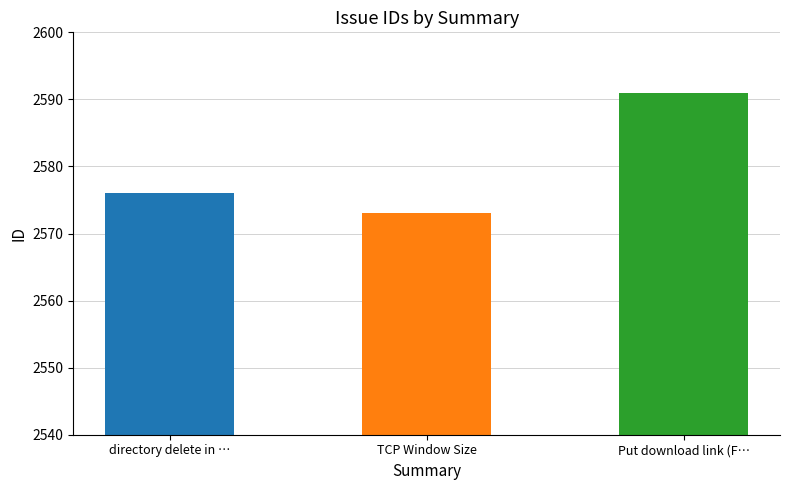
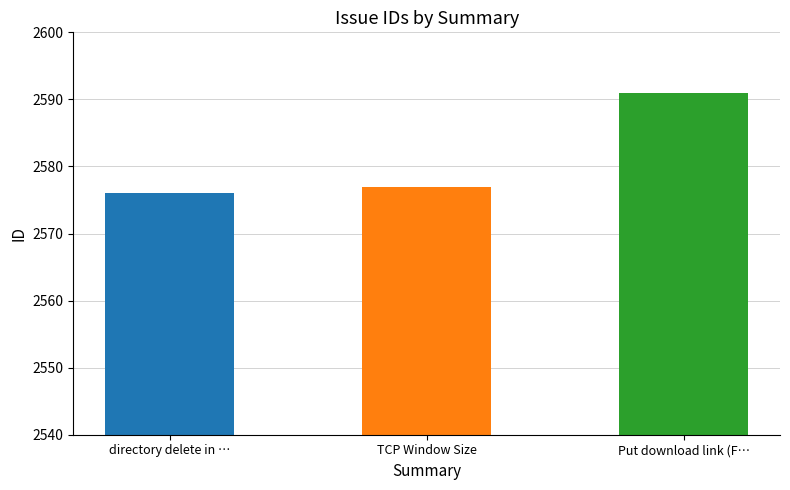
TCP Window Size: 2573 -> 2577
